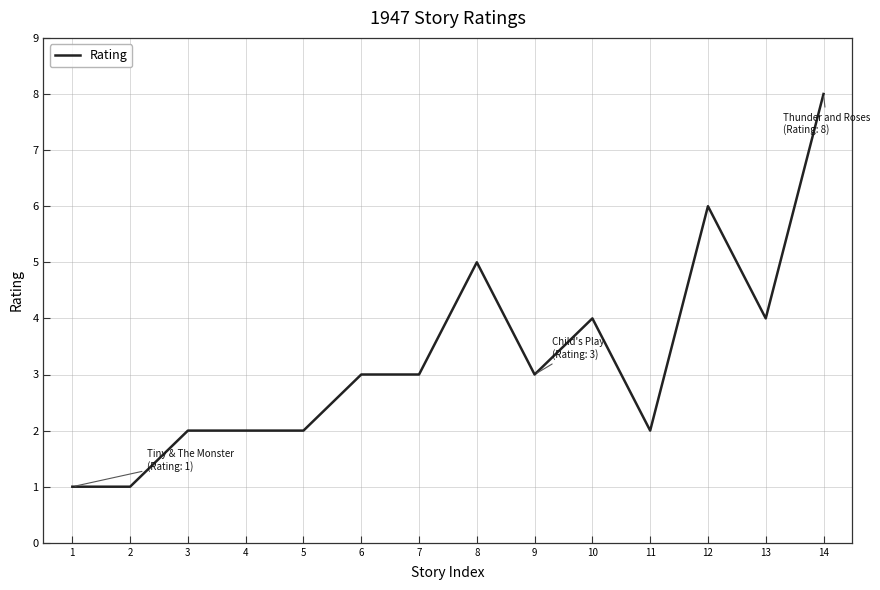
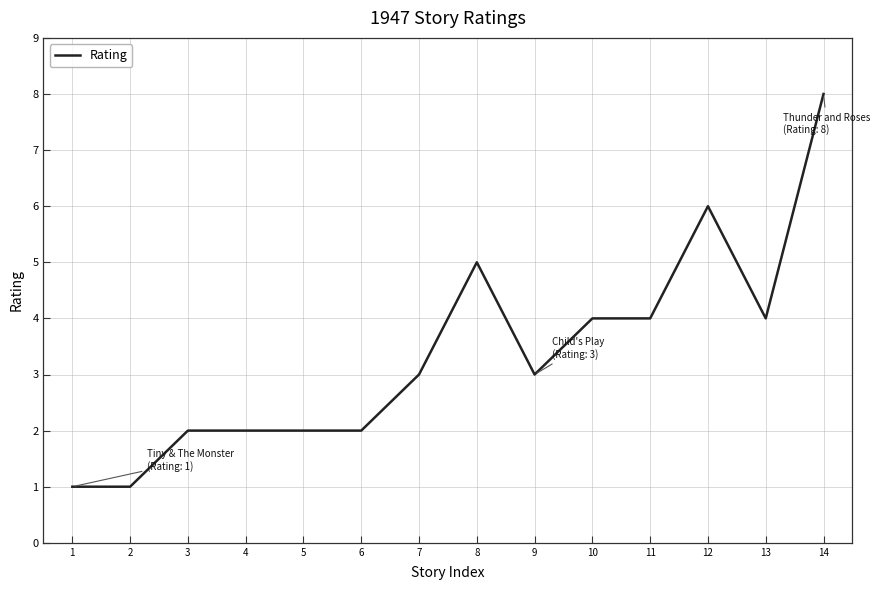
6: 3 -> 2
11: 2 -> 4
